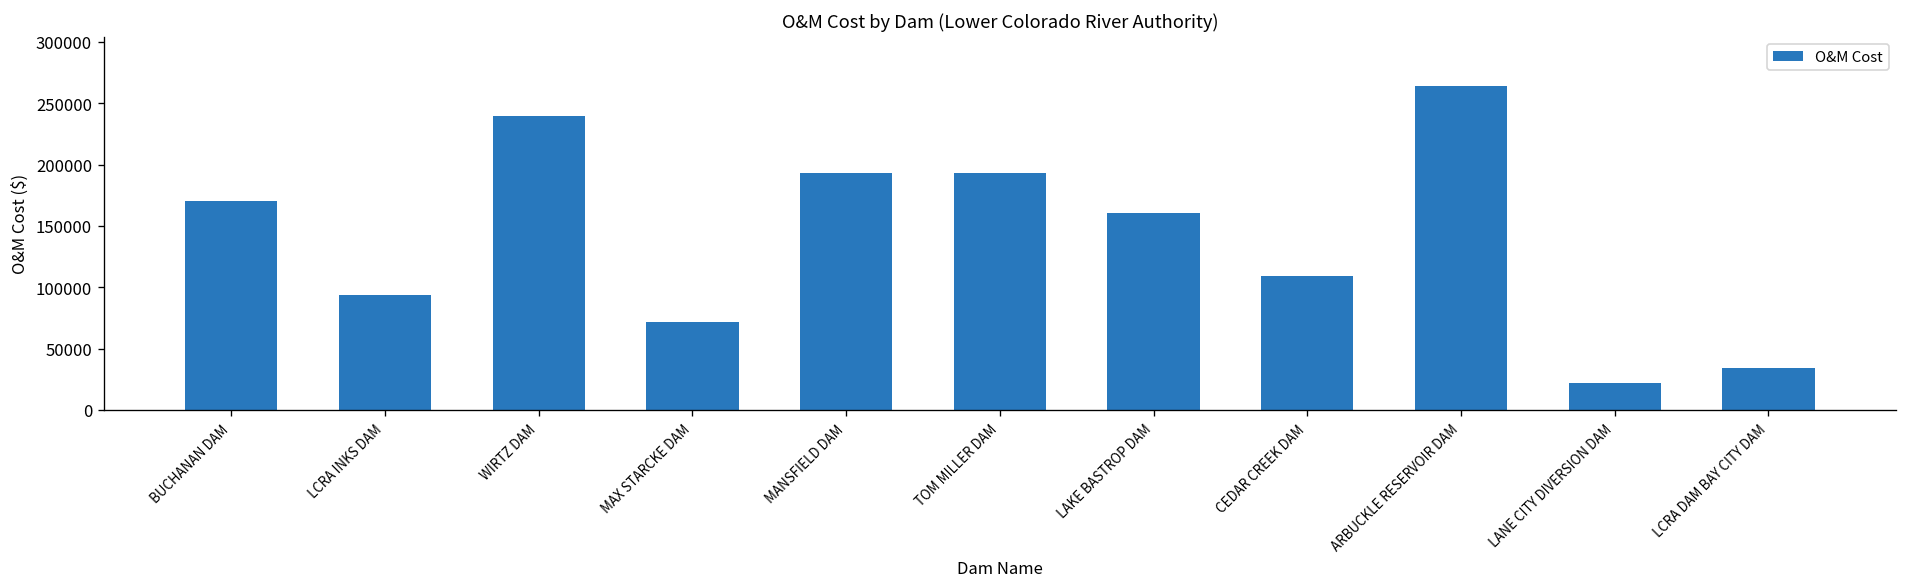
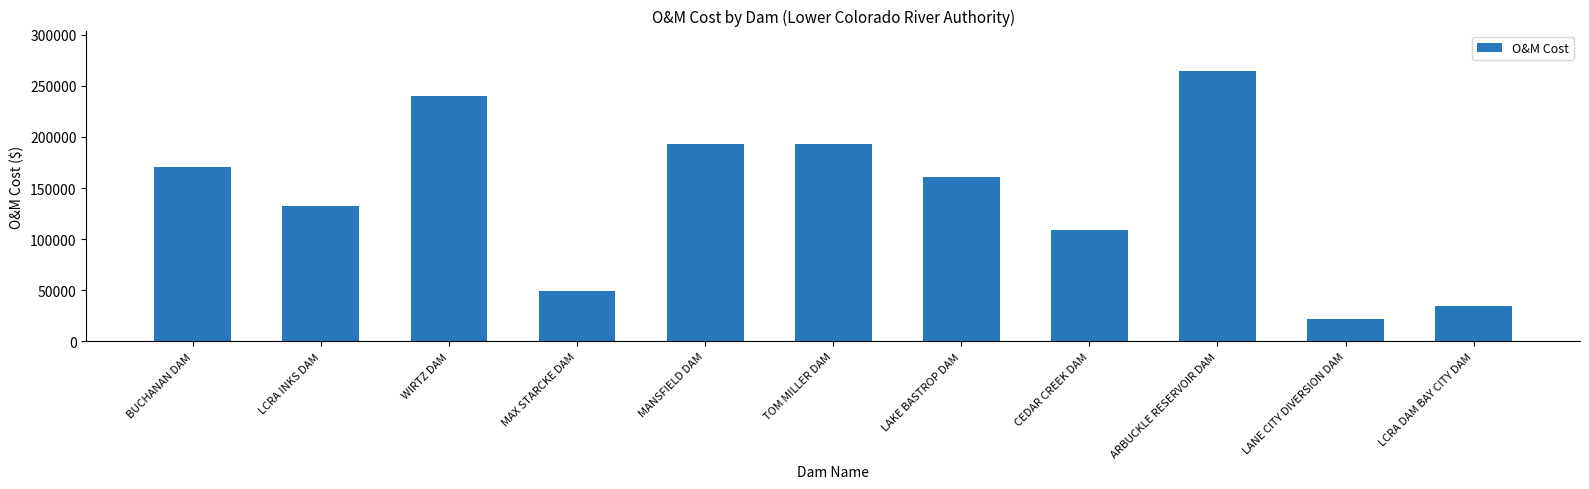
LCRA INKS DAM: 94000 -> 132000
MAX STARCKE DAM: 71000 -> 49000
